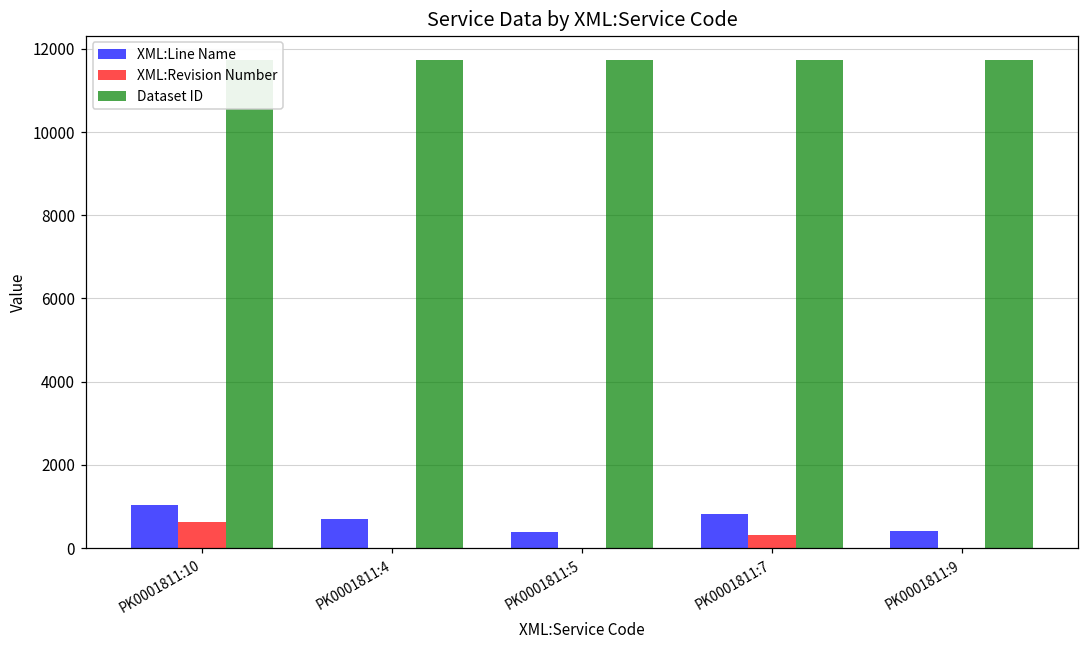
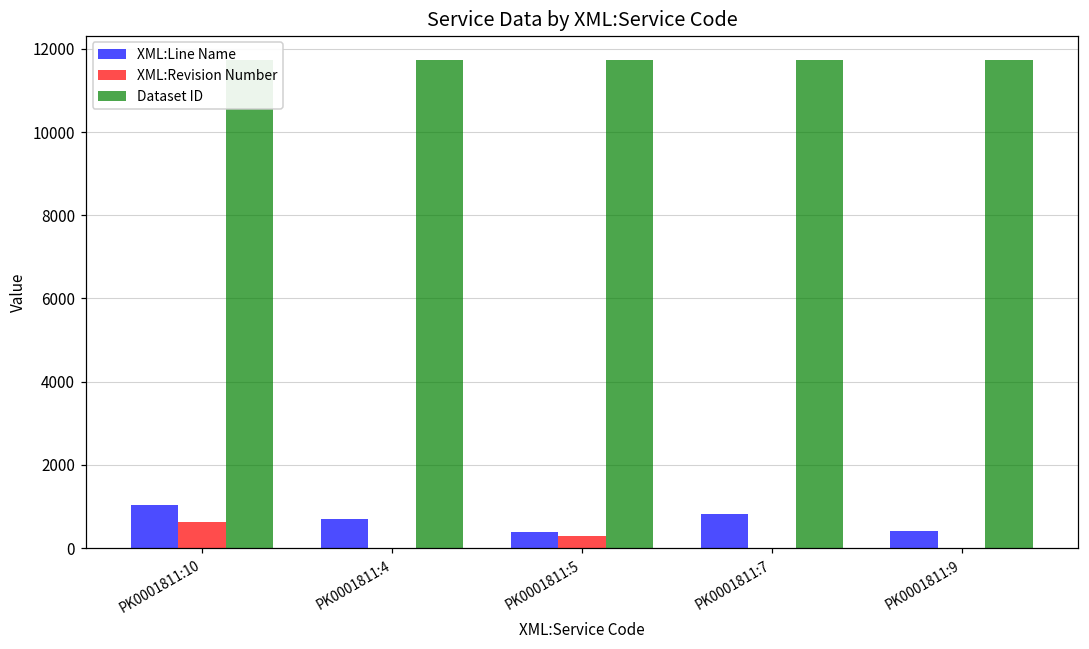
XML:Revision Number, PK0001811:5: 0 -> 300
XML:Revision Number, PK0001811:7: 300 -> 0
